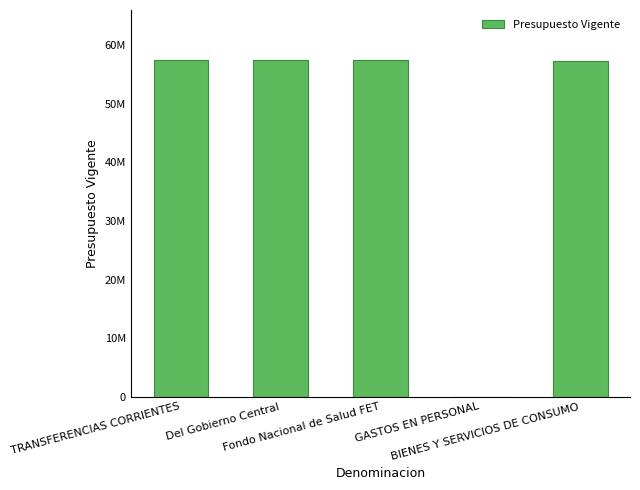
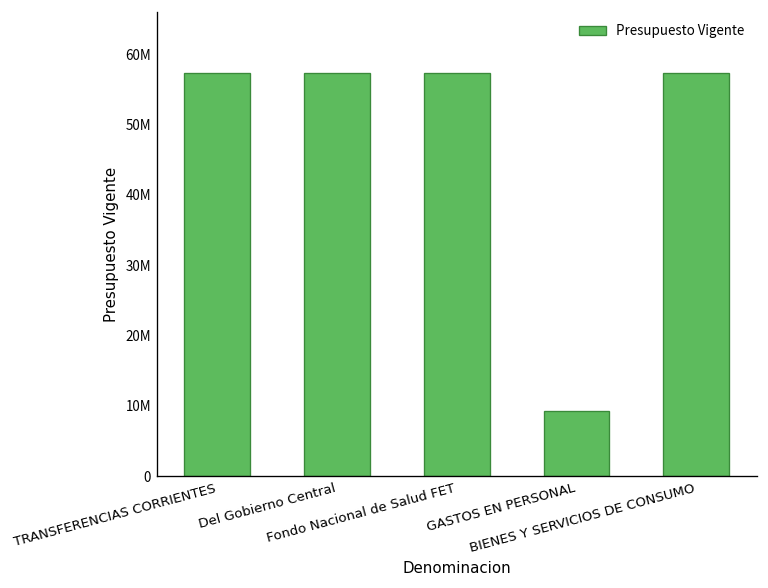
GASTOS EN PERSONAL: 0 -> 9000000
